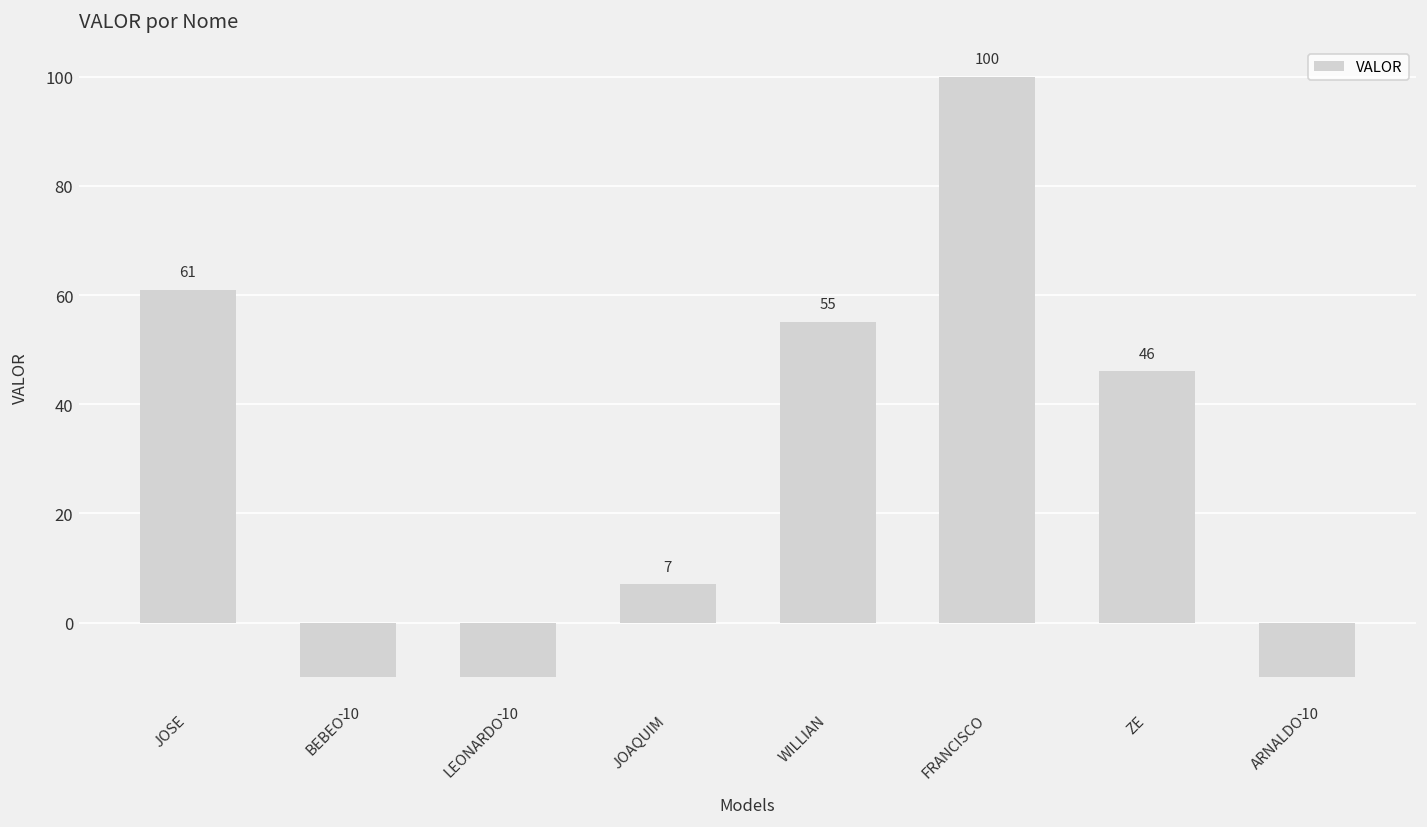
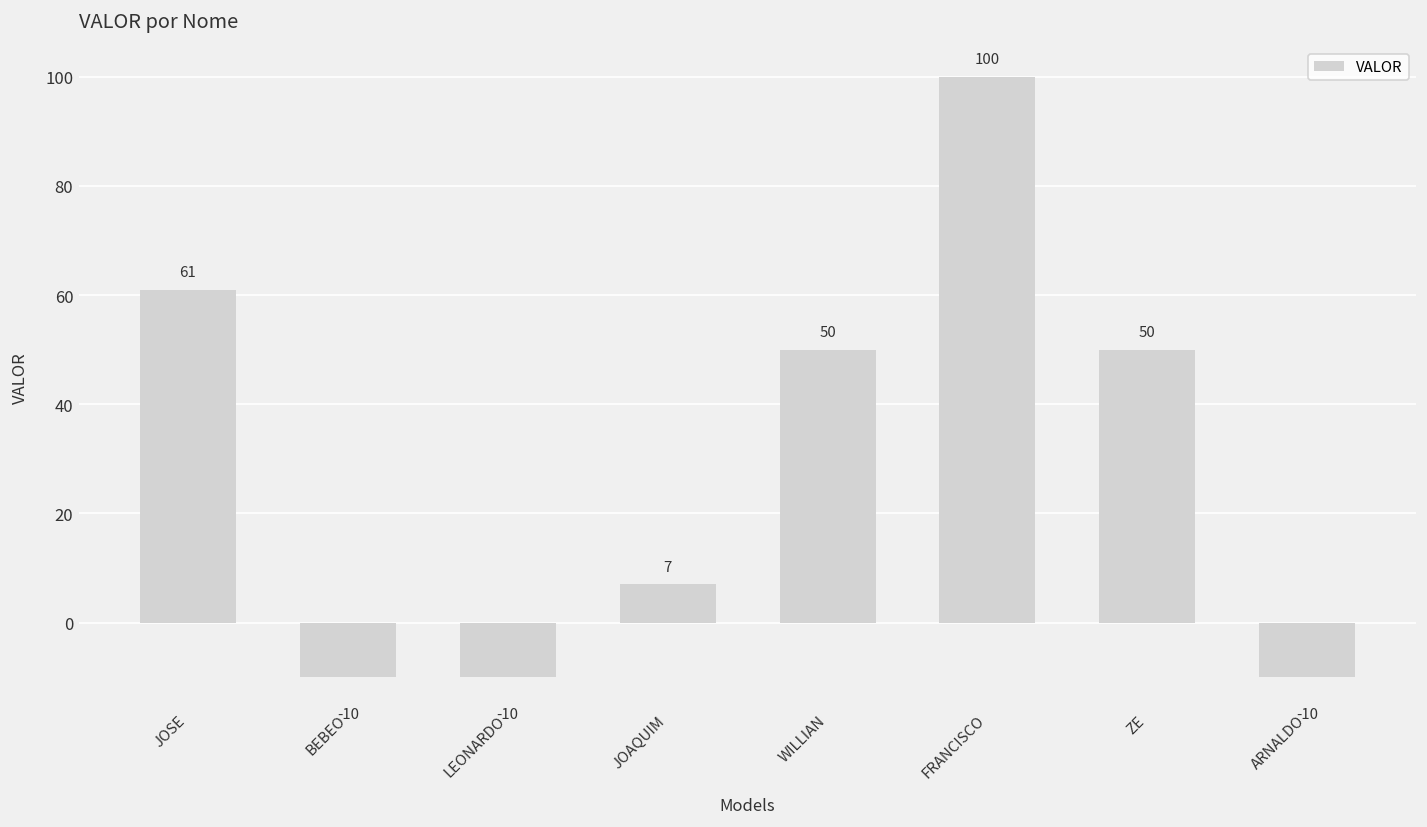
WILLIAN: 55 -> 50
ZE: 46 -> 50
